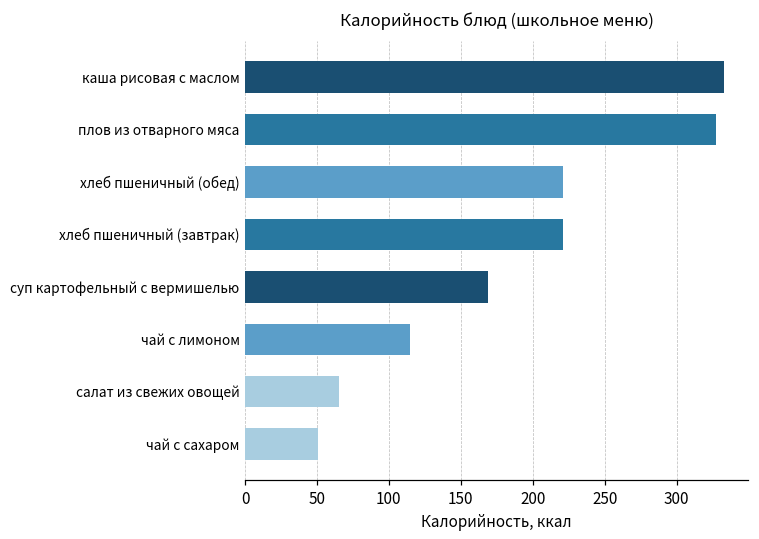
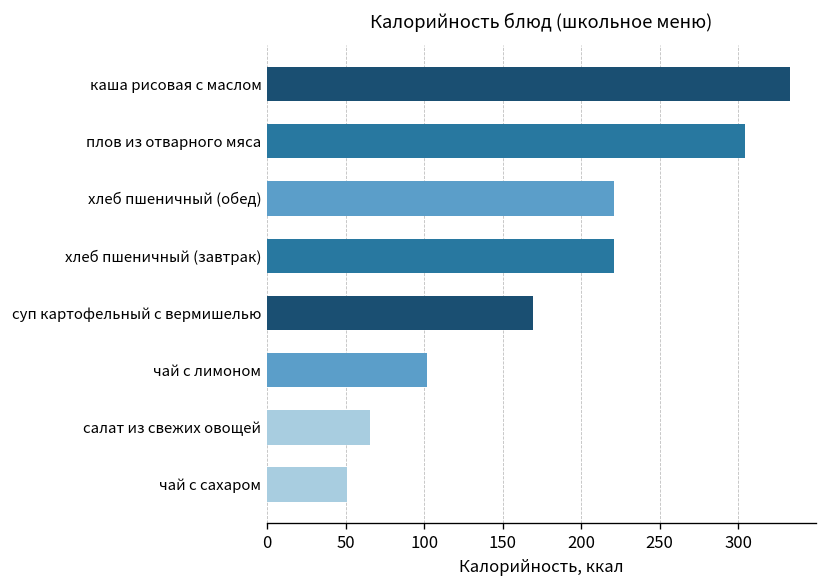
плов из отварного мяса: 327 -> 304
чай с лимоном: 115 -> 102
